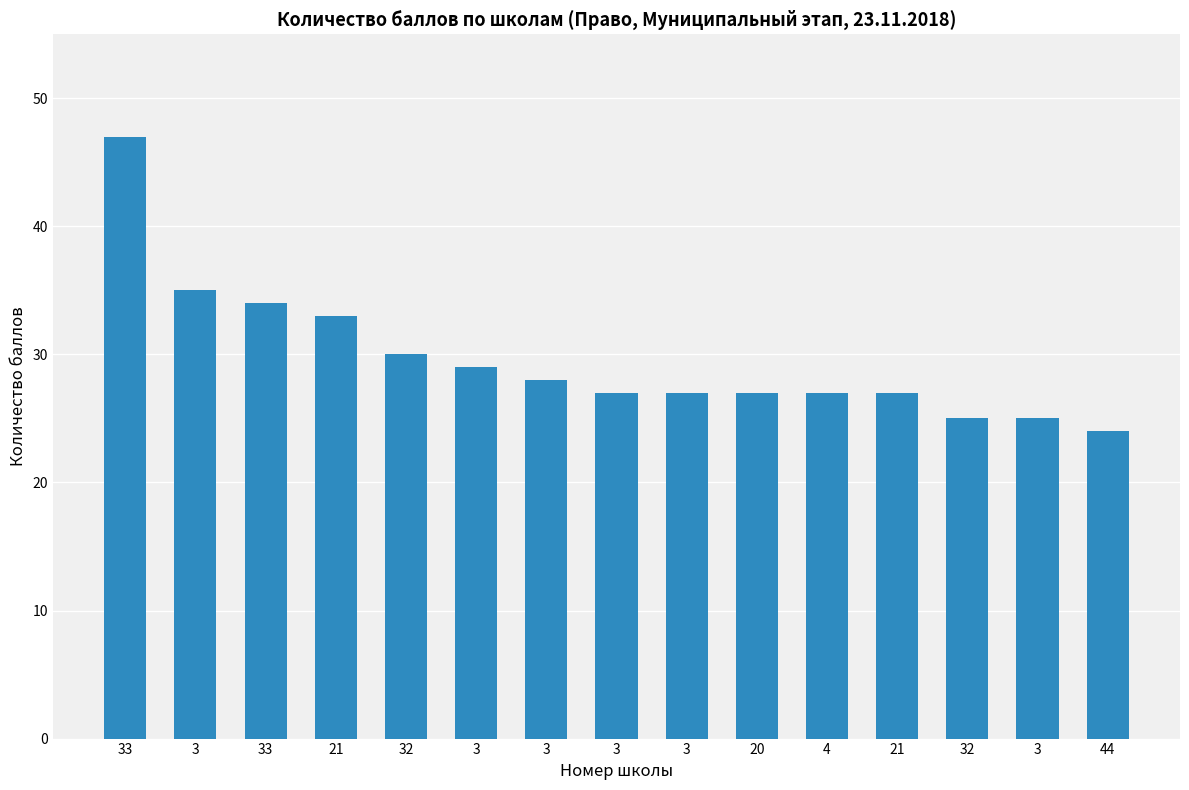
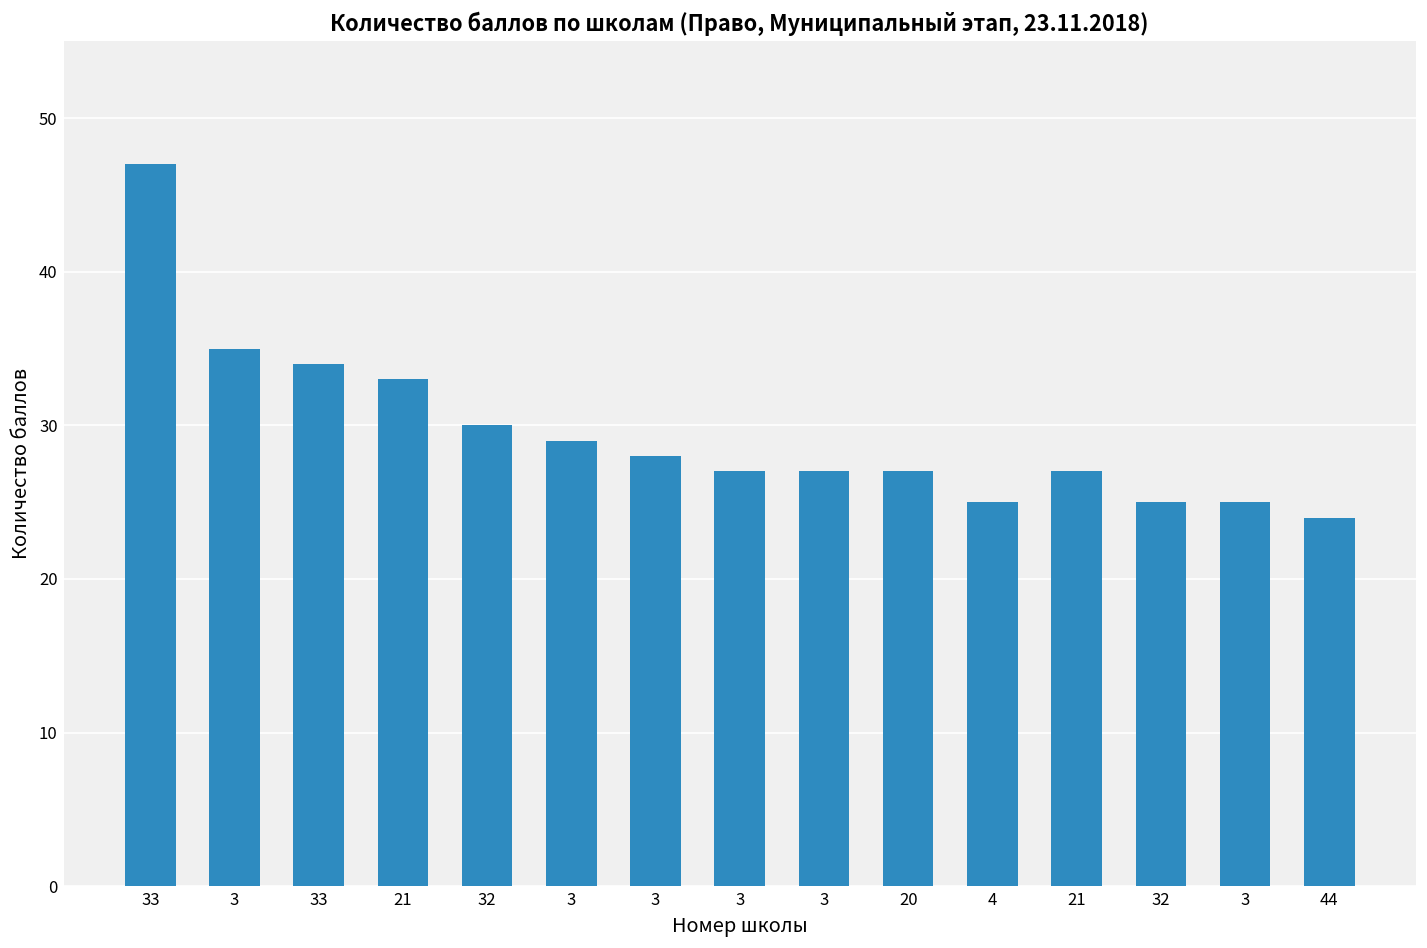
4: 27 -> 25
